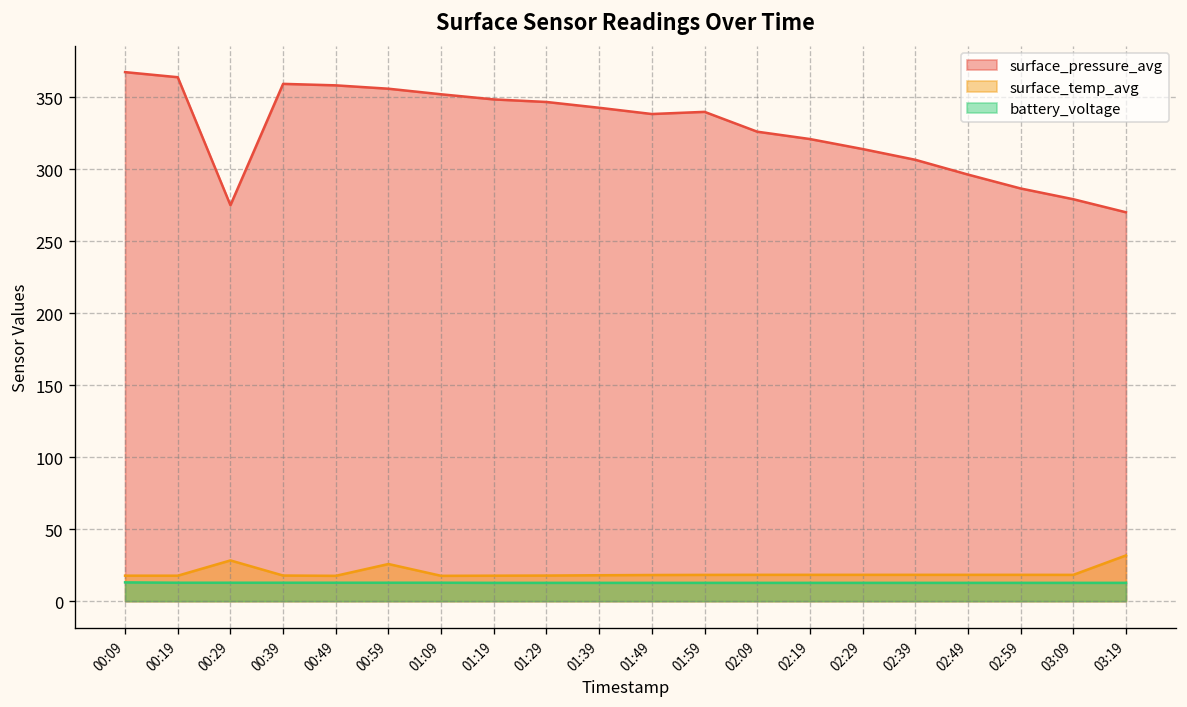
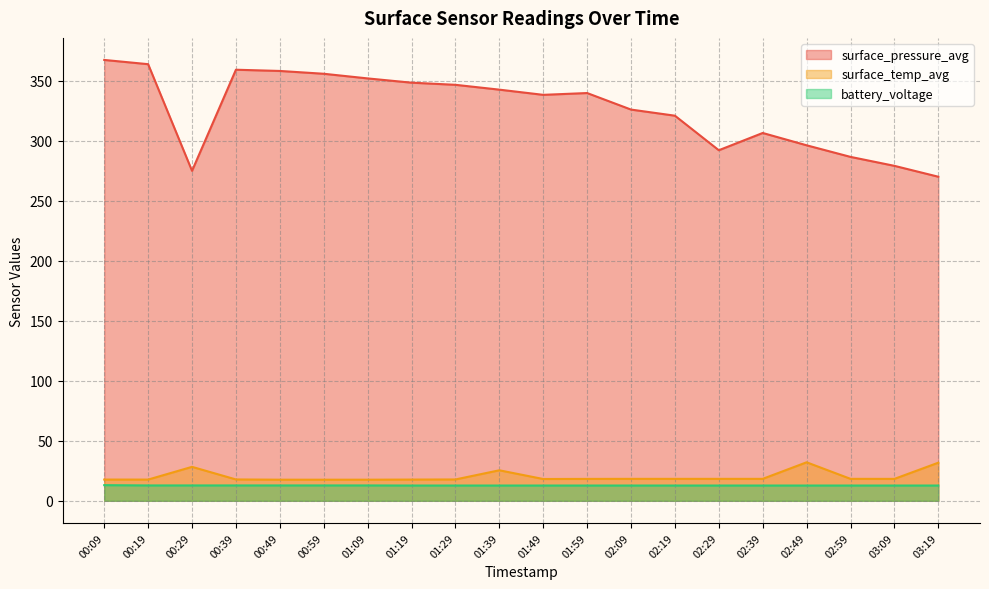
surface_temp_avg, 00:59: 26 -> 18
surface_temp_avg, 01:39: 18 -> 25
surface_pressure_avg, 02:29: 314 -> 292
surface_temp_avg, 02:49: 18 -> 32
